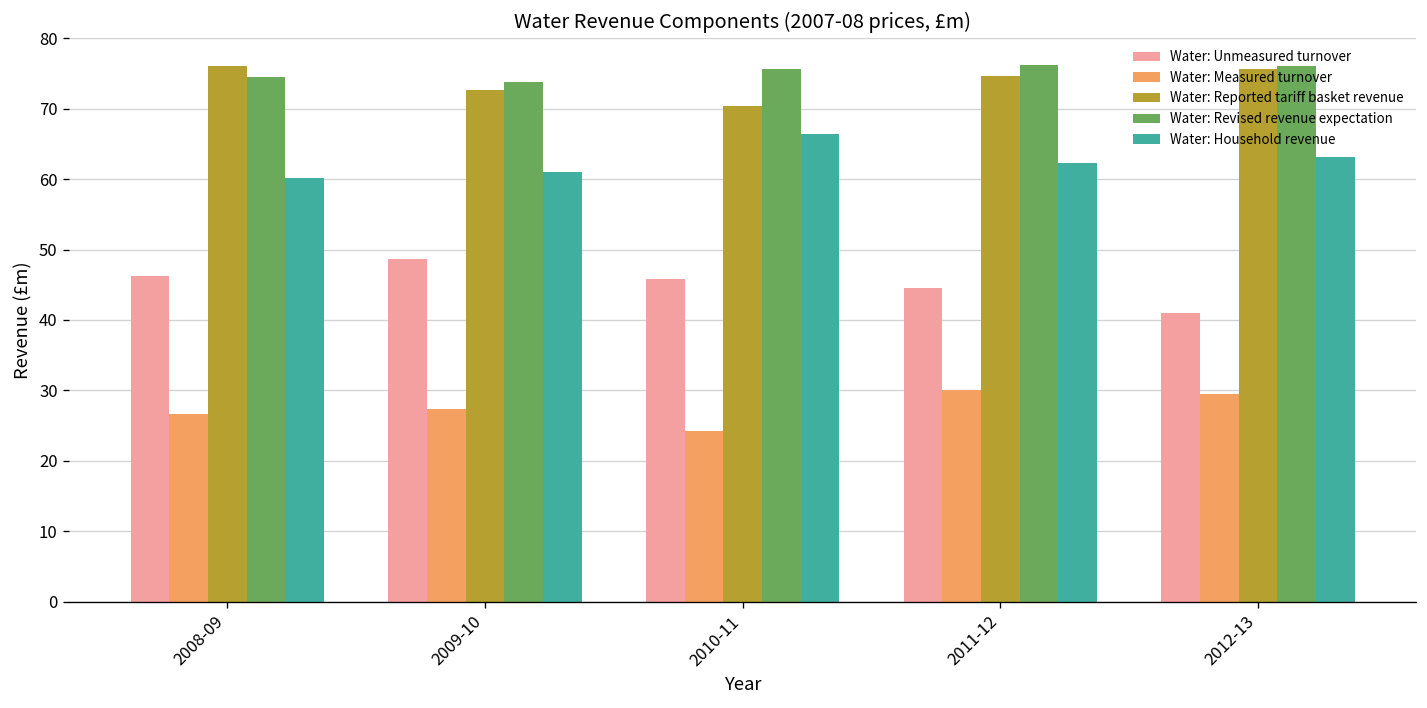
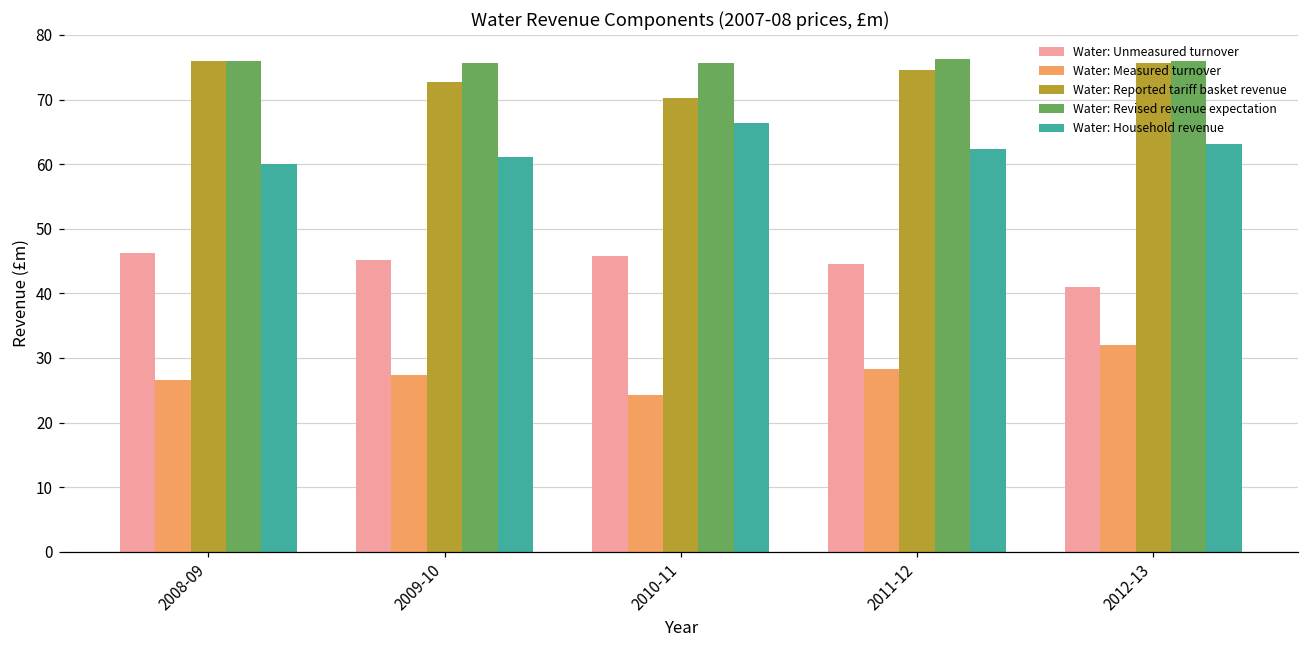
Water: Revised revenue expectation, 2008-09: 75 -> 76
Water: Unmeasured turnover, 2009-10: 49 -> 45
Water: Revised revenue expectation, 2009-10: 74 -> 76
Water: Measured turnover, 2011-12: 30 -> 28
Water: Measured turnover, 2012-13: 30 -> 32
